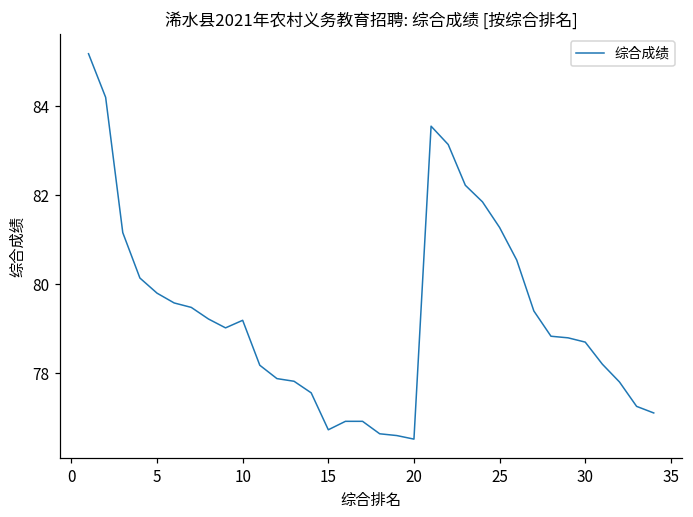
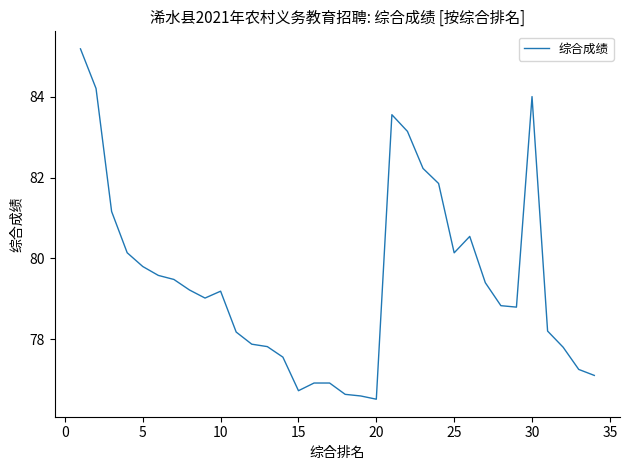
25: 81.3 -> 80.1
30: 78.7 -> 84.0
